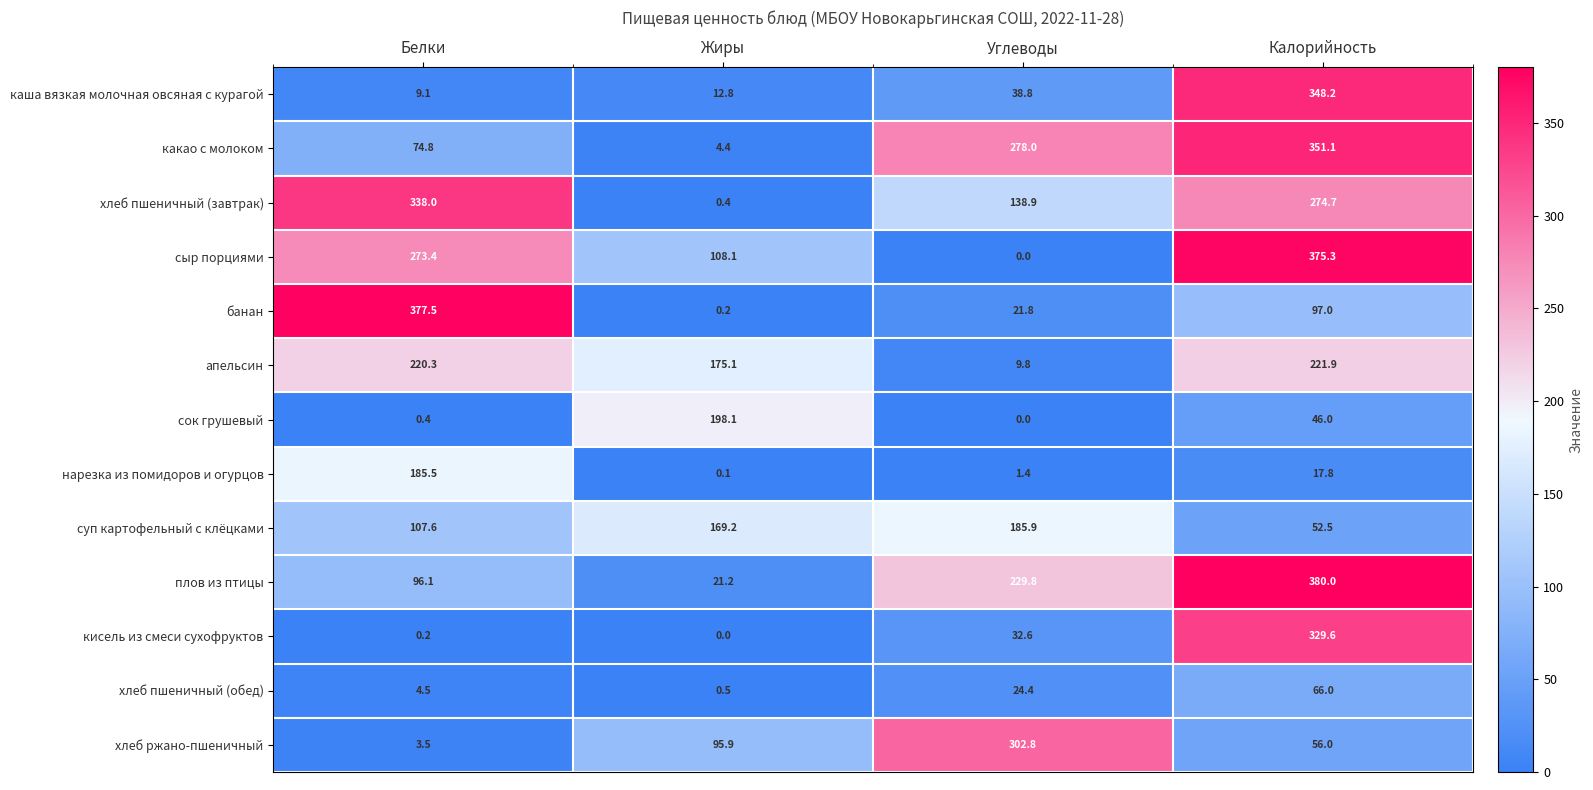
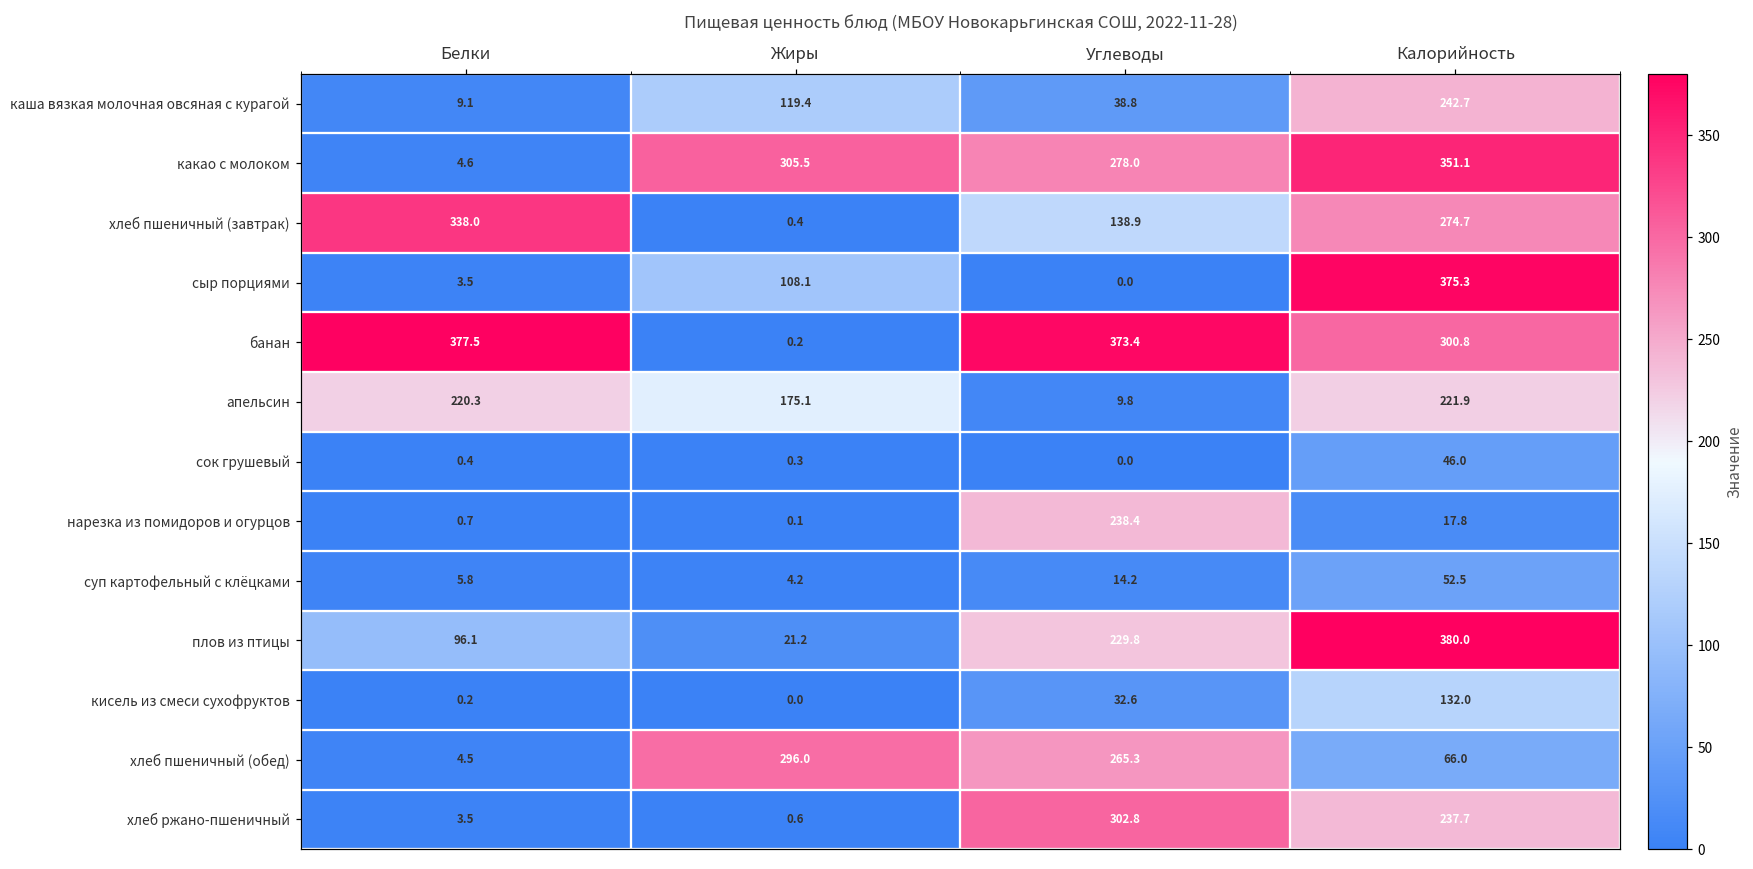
каша вязкая молочная овсяная с курагой, Жиры: 12.8 -> 119.4
каша вязкая молочная овсяная с курагой, Калорийность: 348.2 -> 242.7
какао с молоком, Белки: 74.8 -> 4.6
какао с молоком, Жиры: 4.4 -> 305.5
сыр порциями, Белки: 273.4 -> 3.5
банан, Углеводы: 21.8 -> 373.4
банан, Калорийность: 97.0 -> 300.8
сок грушевый, Жиры: 198.1 -> 0.3
нарезка из помидоров и огурцов, Белки: 185.5 -> 0.7
нарезка из помидоров и огурцов, Углеводы: 1.4 -> 238.4
суп картофельный с клёцками, Белки: 107.6 -> 5.8
суп картофельный с клёцками, Жиры: 169.2 -> 4.2
суп картофельный с клёцками, Углеводы: 185.9 -> 14.2
кисель из смеси сухофруктов, Калорийность: 329.6 -> 132.0
хлеб пшеничный (обед), Жиры: 0.5 -> 296.0
хлеб пшеничный (обед), Углеводы: 24.4 -> 265.3
хлеб ржано-пшеничный, Жиры: 95.9 -> 0.6
хлеб ржано-пшеничный, Калорийность: 56.0 -> 237.7
